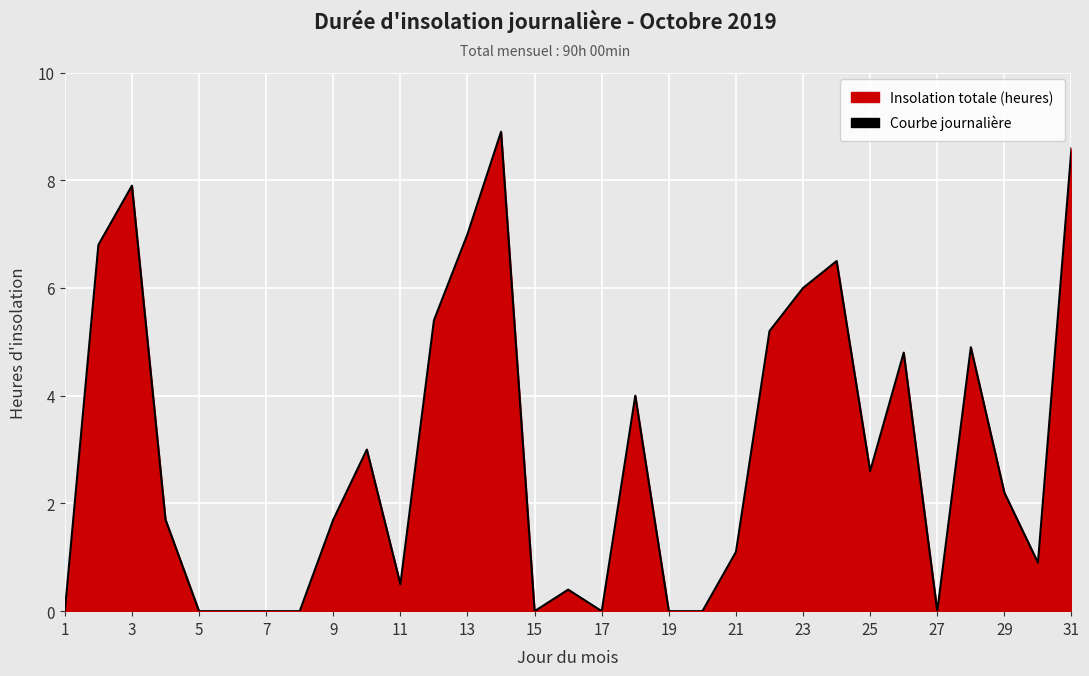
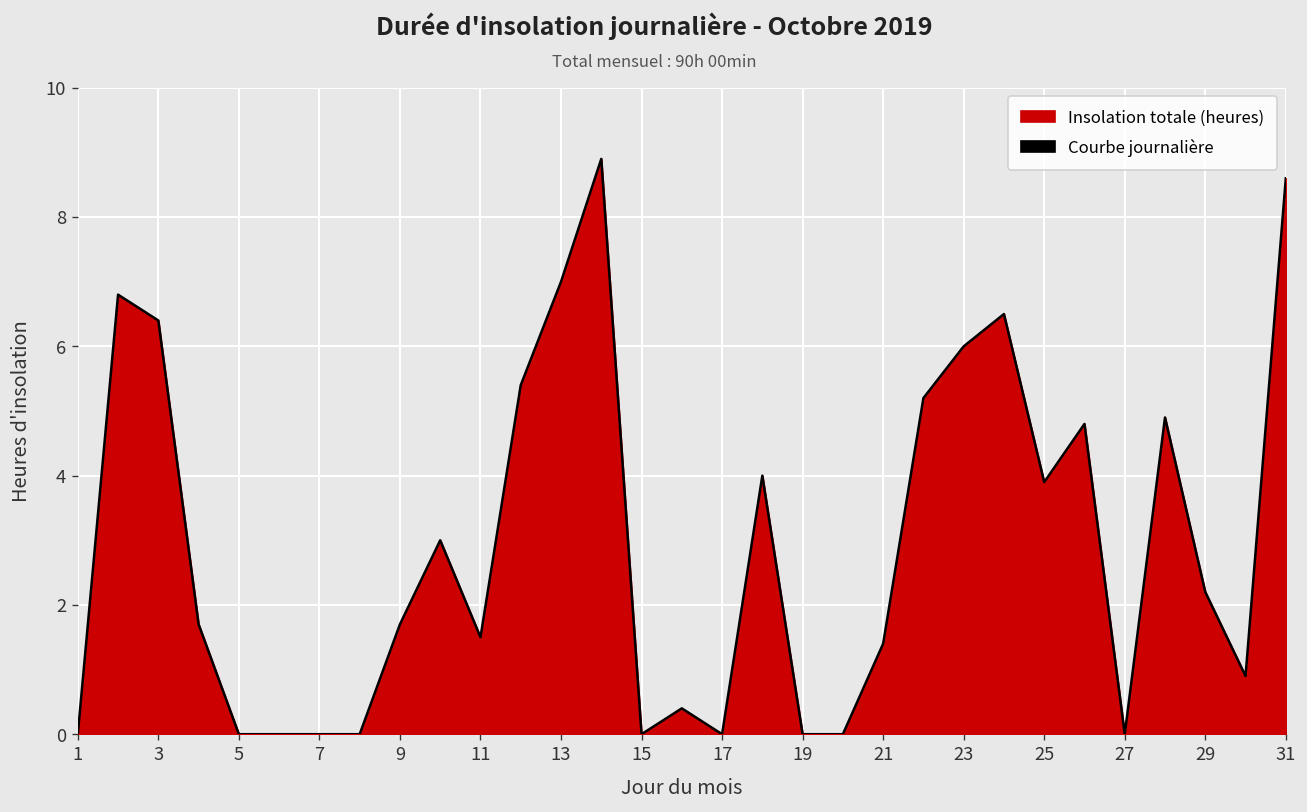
3: 7.9 -> 6.4
11: 0.5 -> 1.5
21: 1.1 -> 1.4
25: 2.6 -> 3.9
